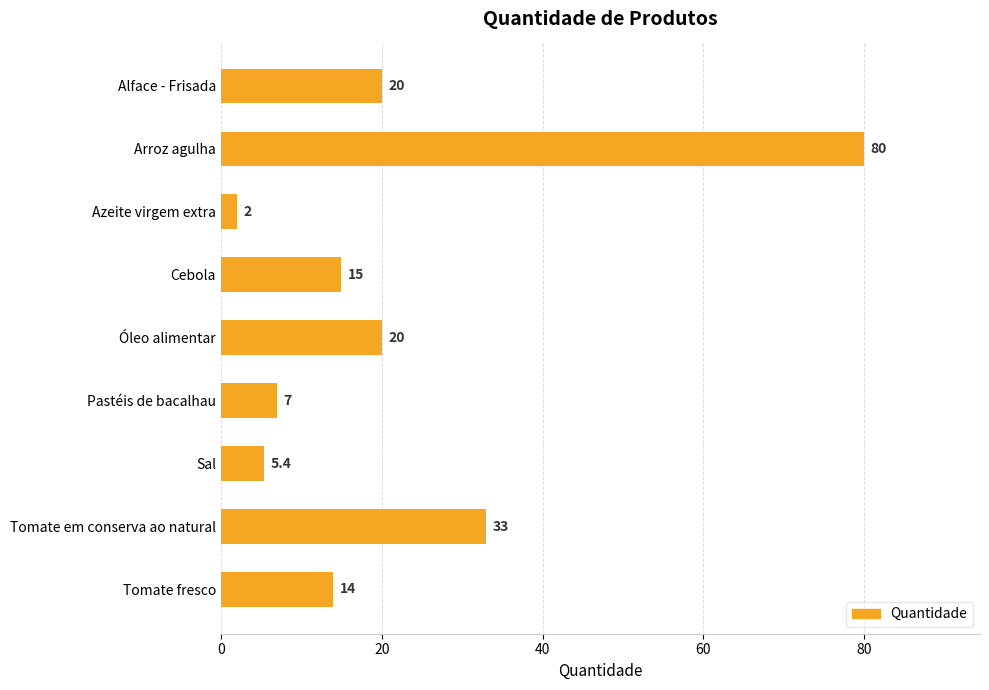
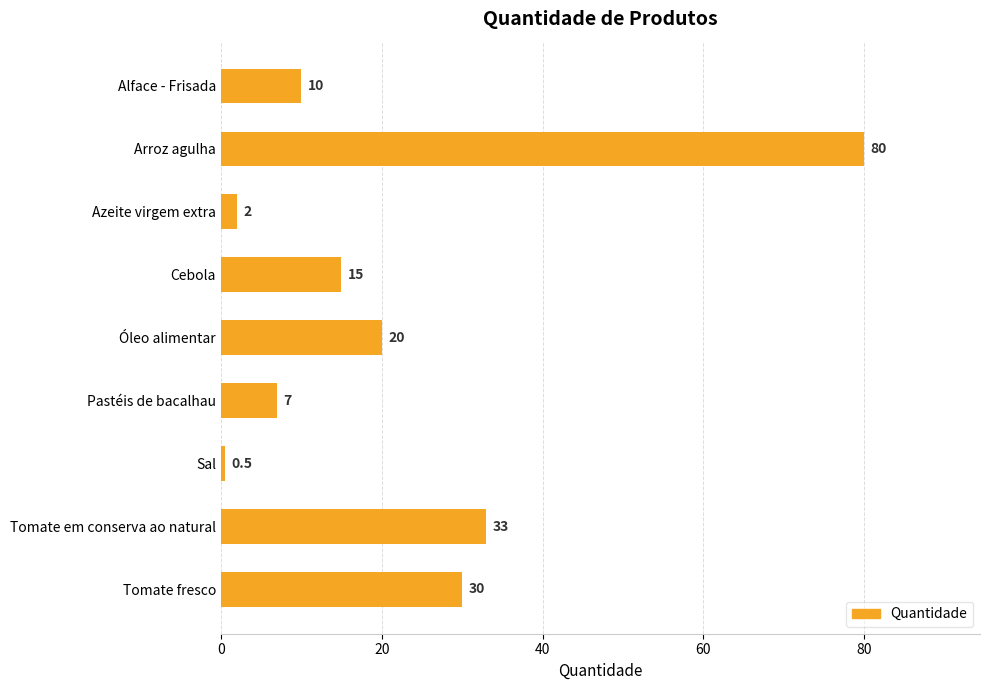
Alface - Frisada: 20 -> 10
Sal: 5.4 -> 0.5
Tomate fresco: 14 -> 30
